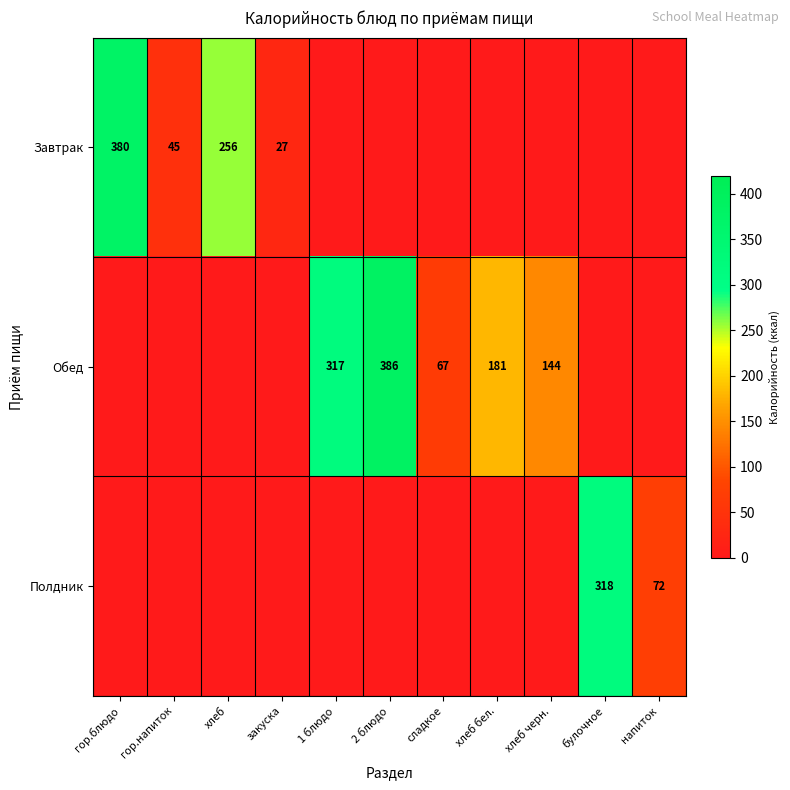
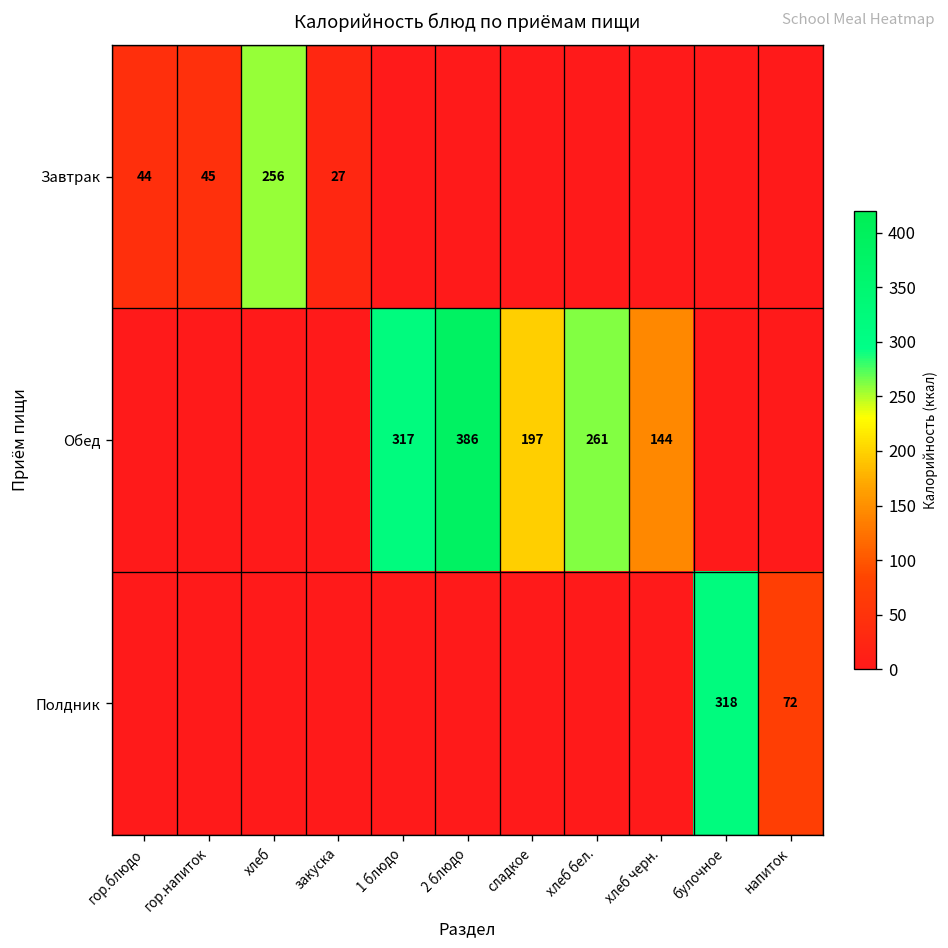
Завтрак, гор.блюдо: 380 -> 44
Обед, сладкое: 67 -> 197
Обед, хлеб бел.: 181 -> 261
